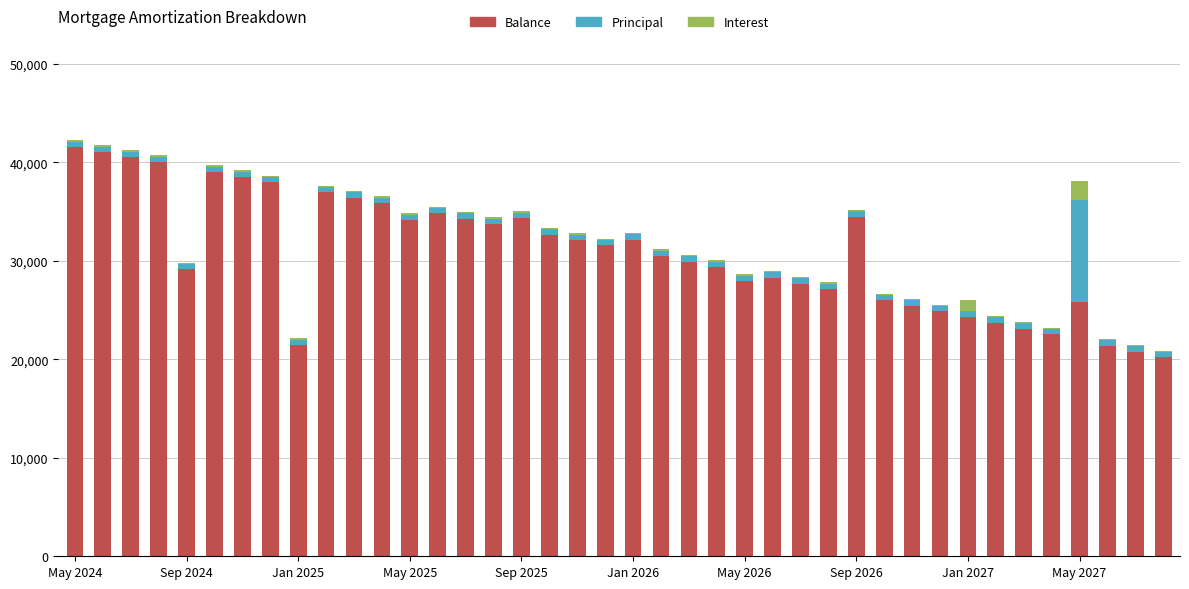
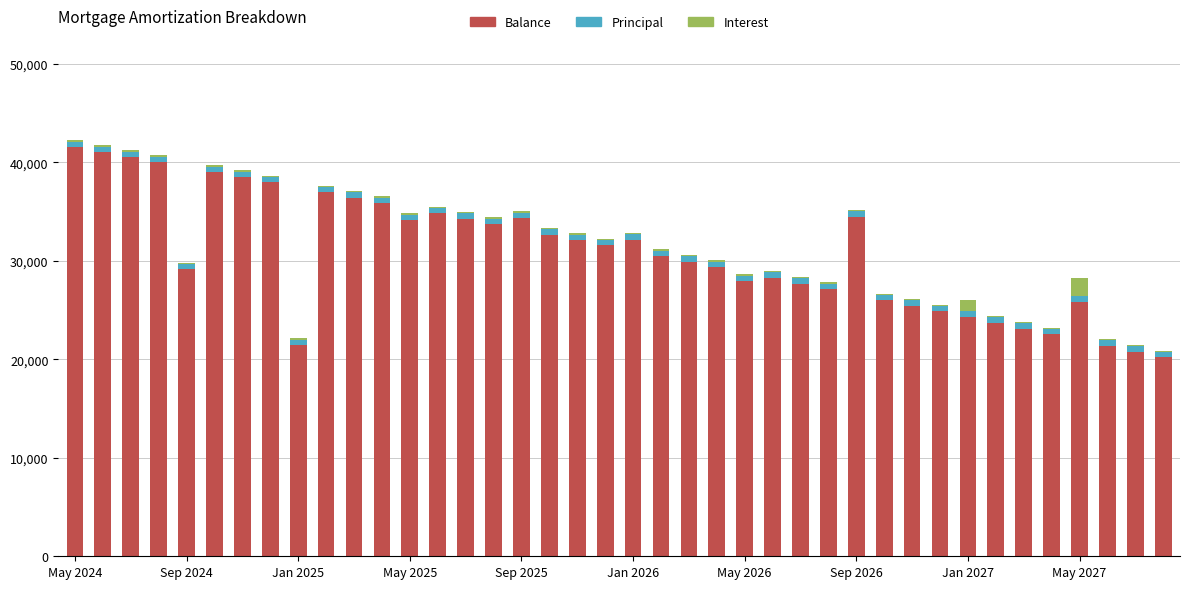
Principal, May 2027: 10,000 -> 1,000
